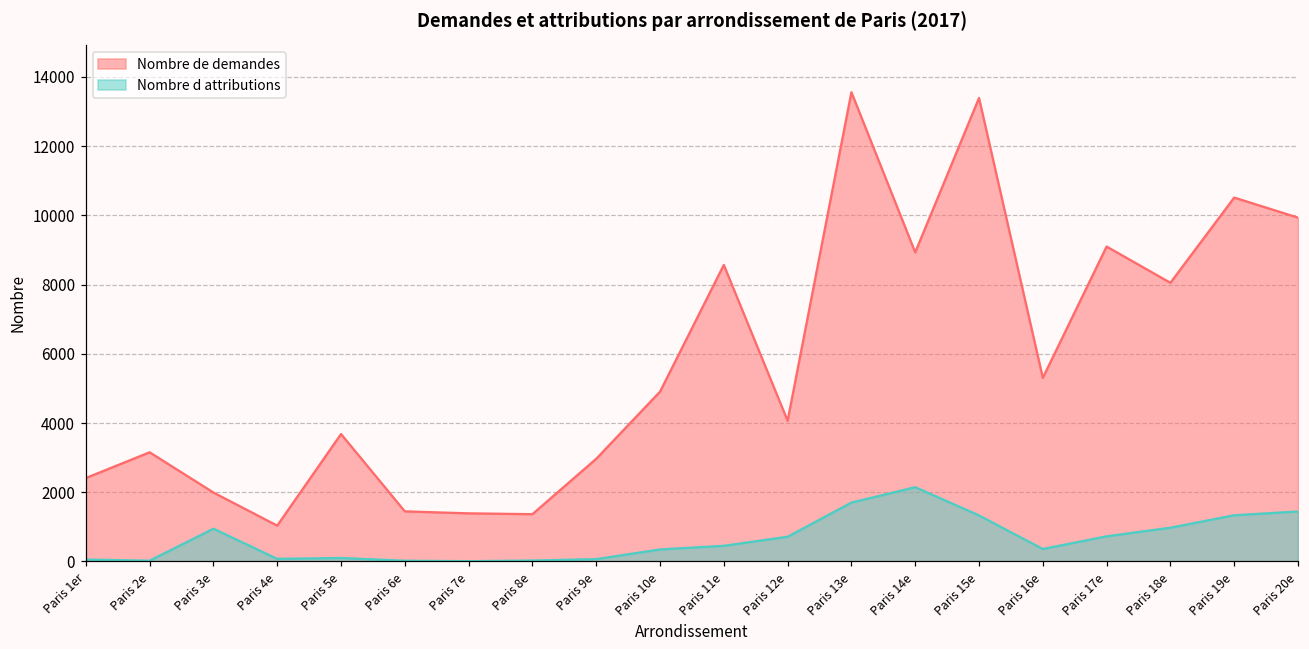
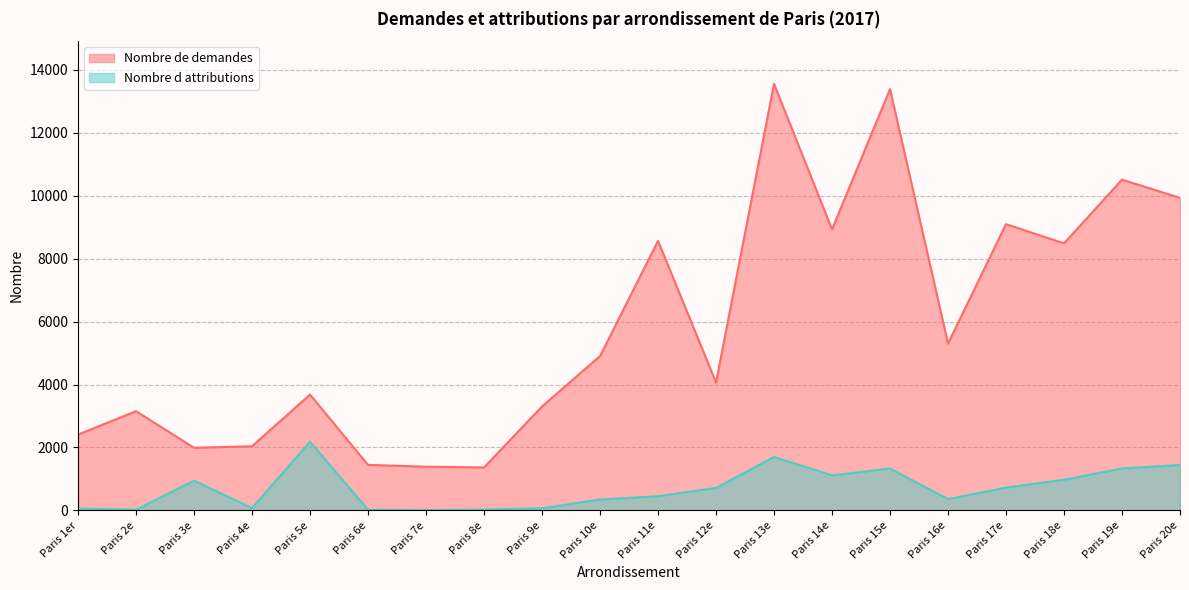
Nombre de demandes, Paris 4e: 1000 -> 2000
Nombre d attributions, Paris 5e: 100 -> 2200
Nombre de demandes, Paris 9e: 3000 -> 3300
Nombre d attributions, Paris 14e: 2100 -> 1100
Nombre de demandes, Paris 18e: 8100 -> 8500
